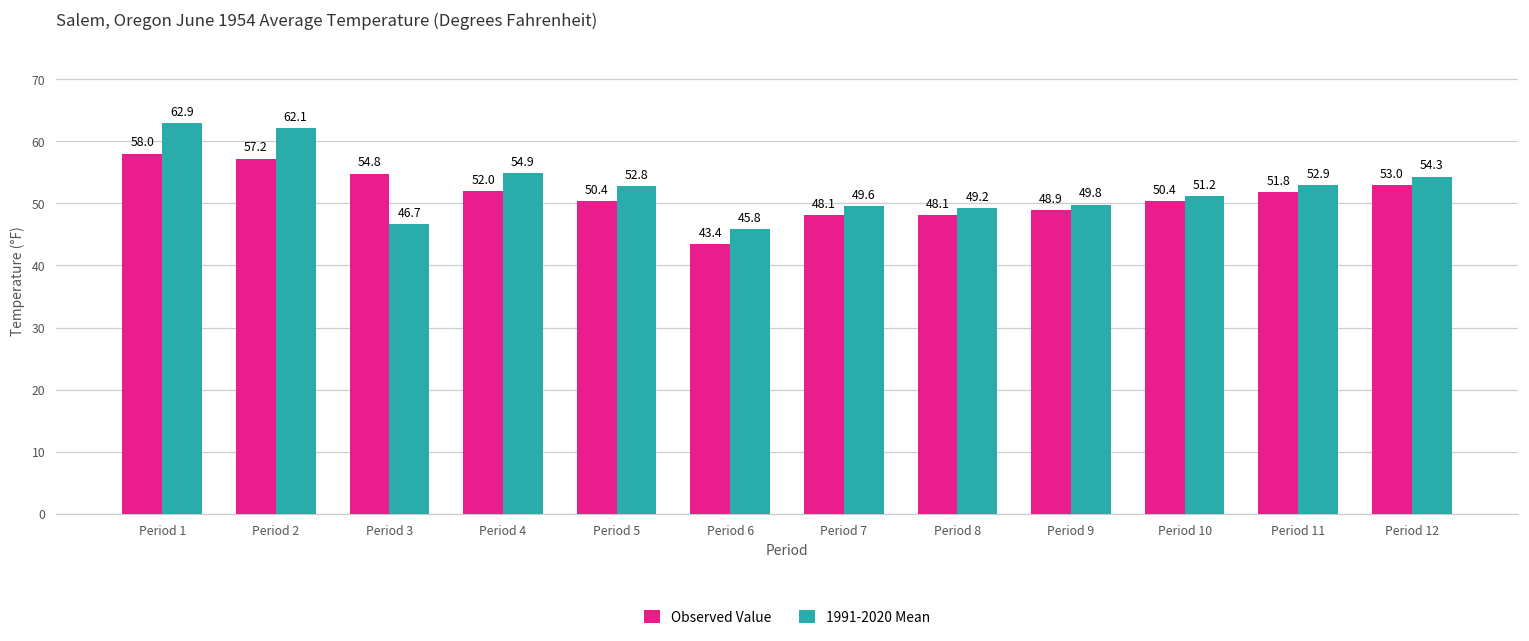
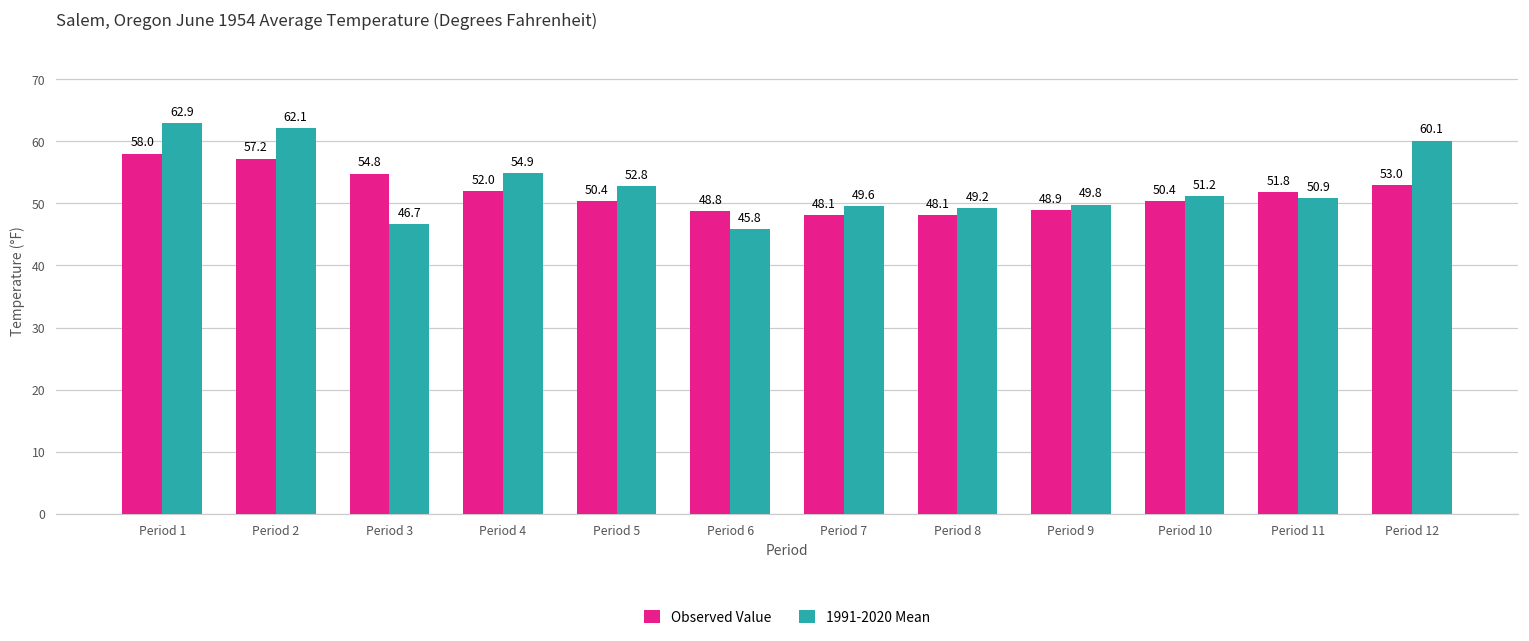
Observed Value, Period 6: 43.4 -> 48.8
1991-2020 Mean, Period 11: 52.9 -> 50.9
1991-2020 Mean, Period 12: 54.3 -> 60.1
